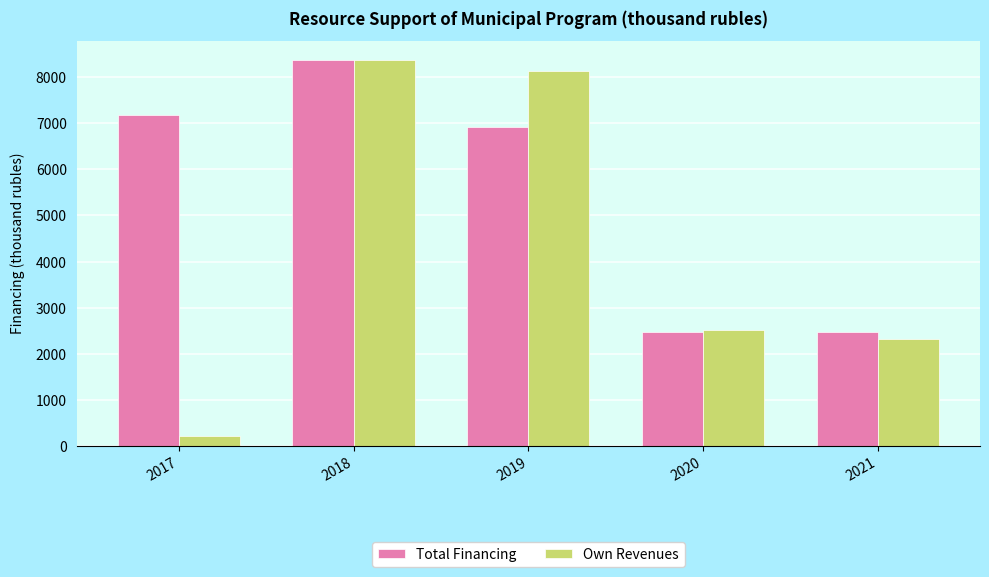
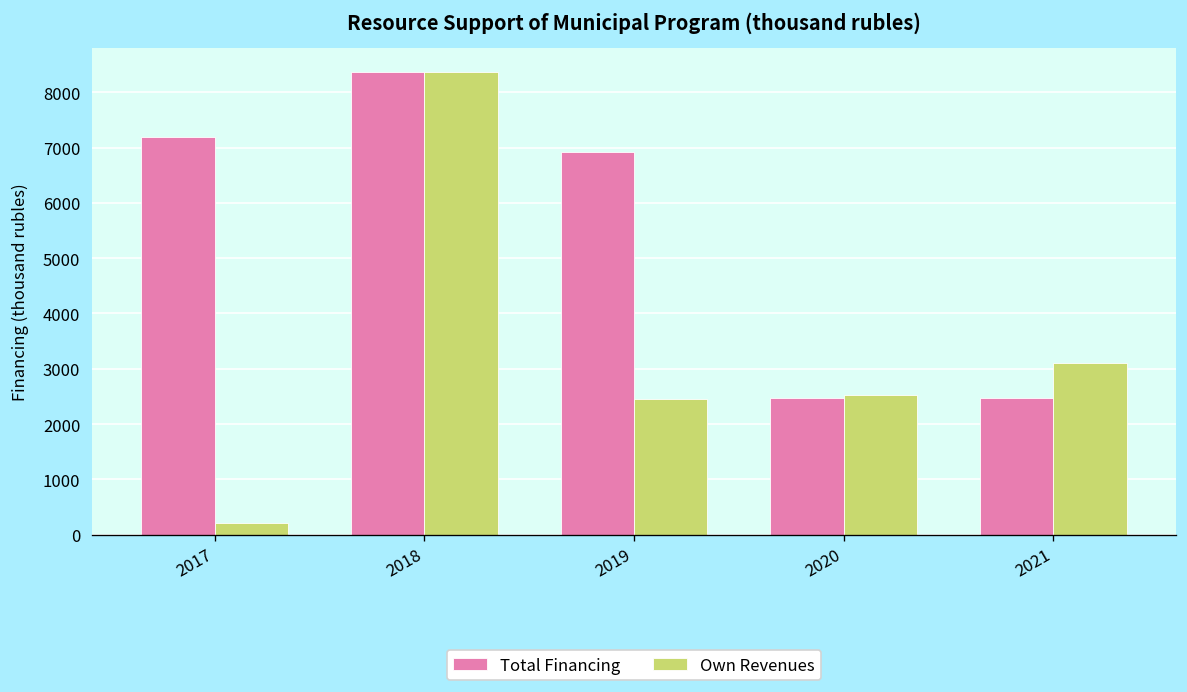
Own Revenues, 2019: 8100 -> 2500
Own Revenues, 2021: 2300 -> 3100
